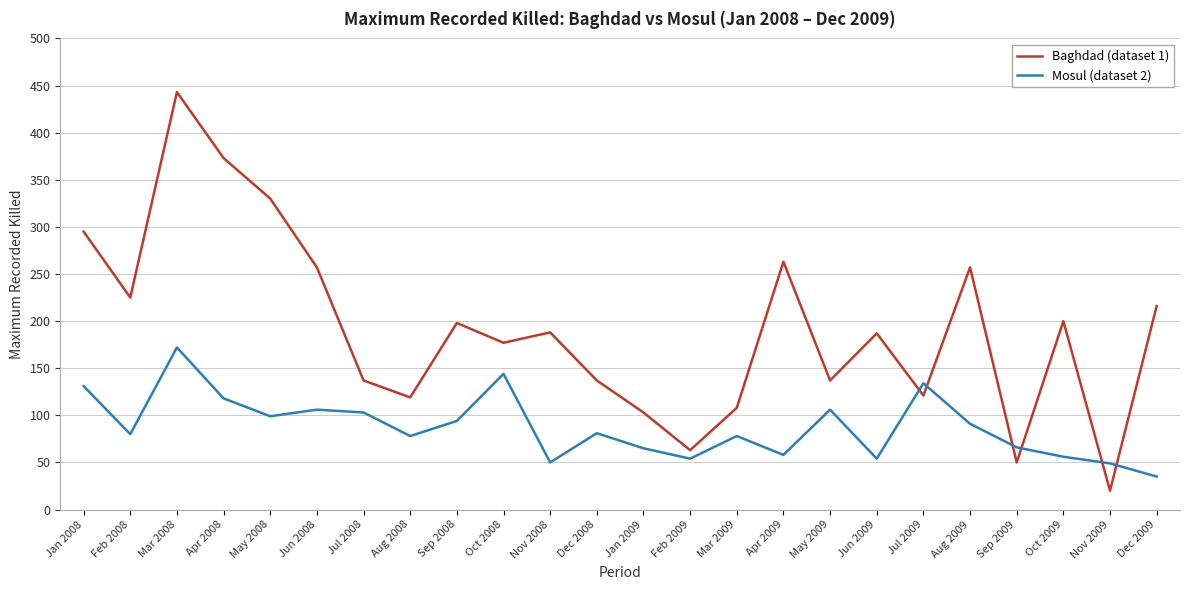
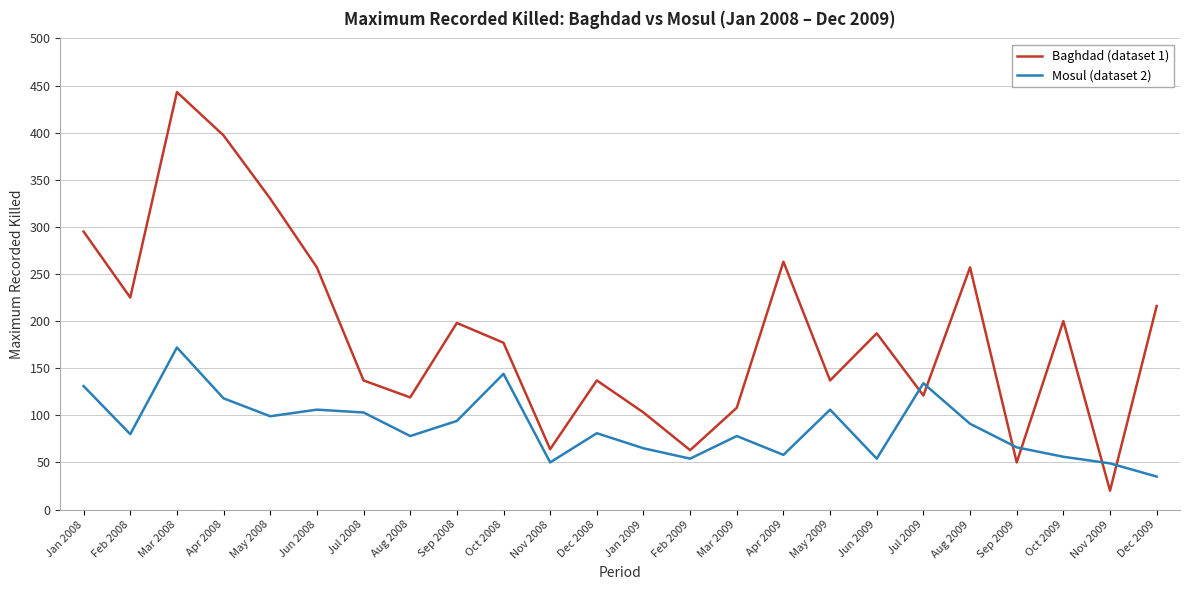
Baghdad (dataset 1), Apr 2008: 370 -> 400
Baghdad (dataset 1), Nov 2008: 190 -> 60
